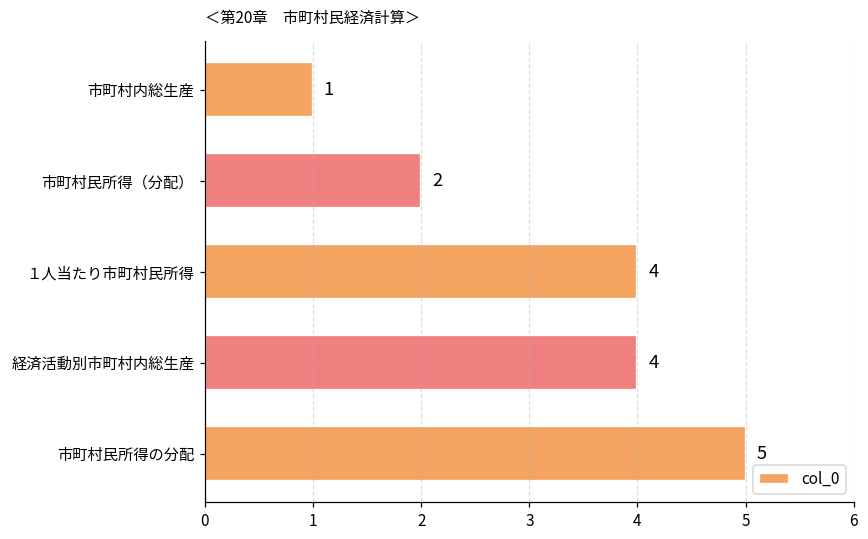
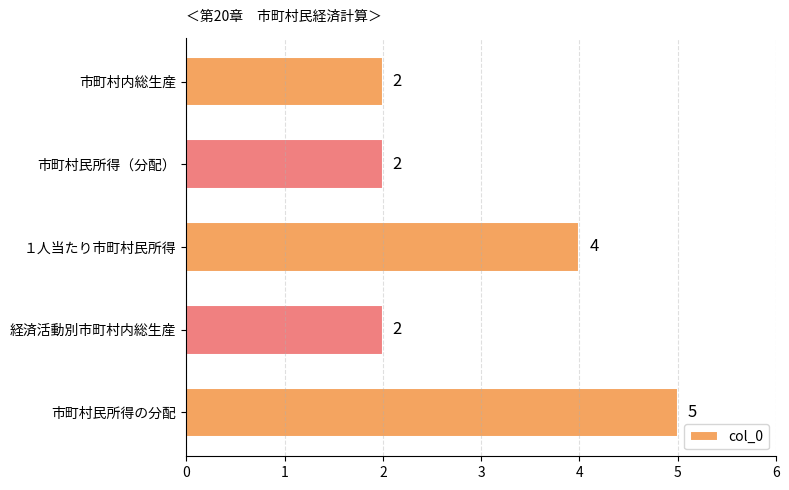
市町村内総生産: 1 -> 2
経済活動別市町村内総生産: 4 -> 2
